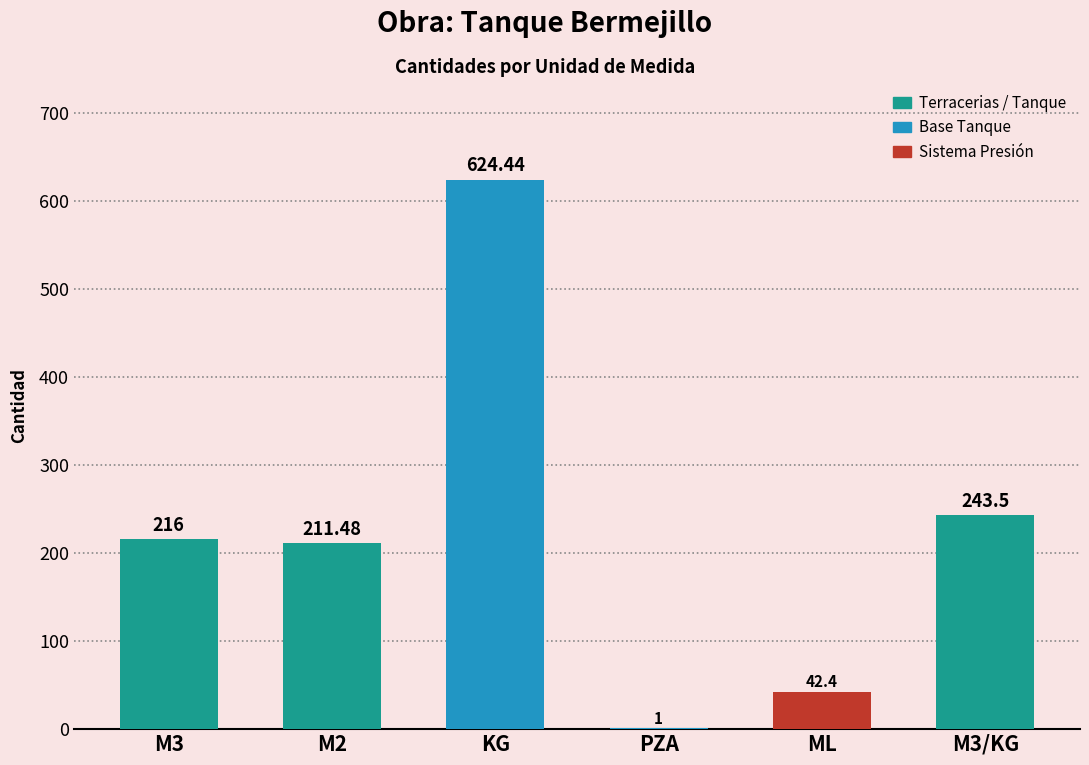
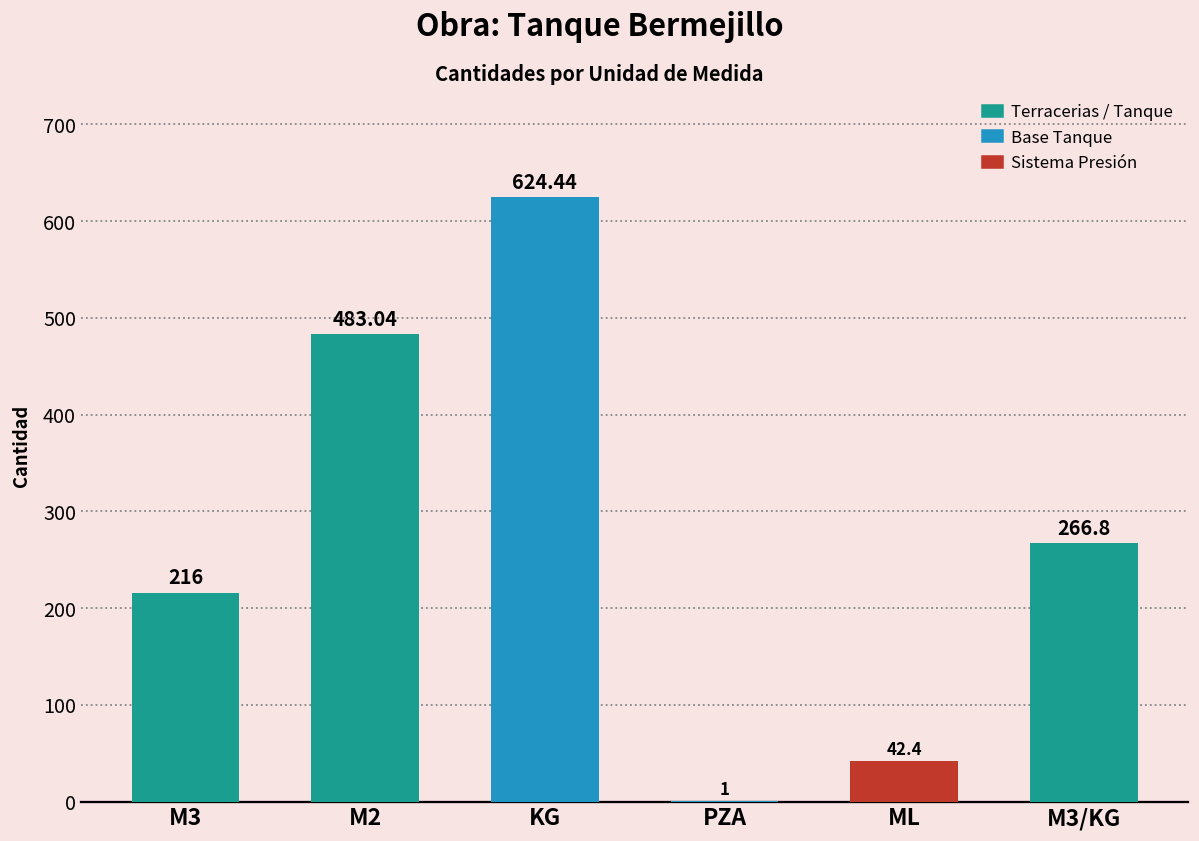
M2: 211.48 -> 483.04
M3/KG: 243.5 -> 266.8
